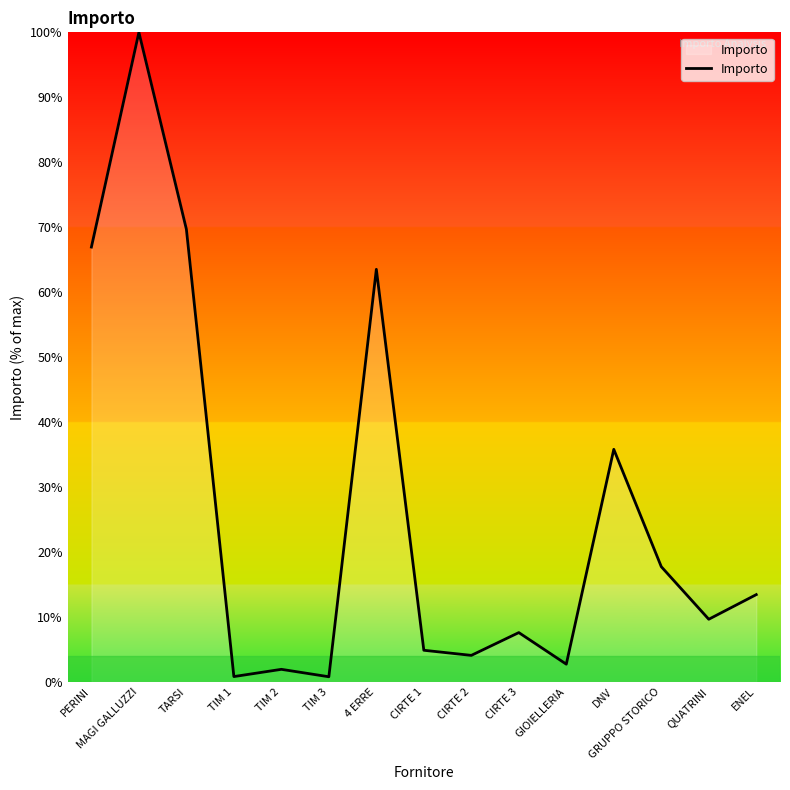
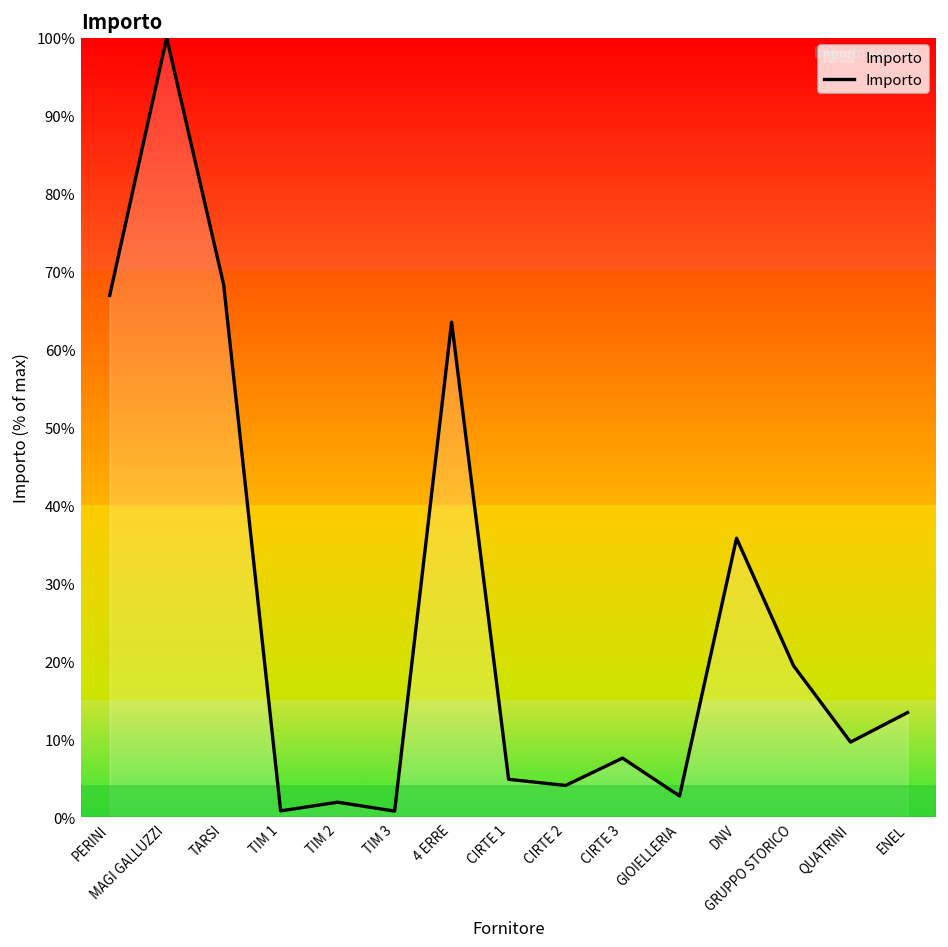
TARSI: 70% -> 68%
GRUPPO STORICO: 18% -> 19%
